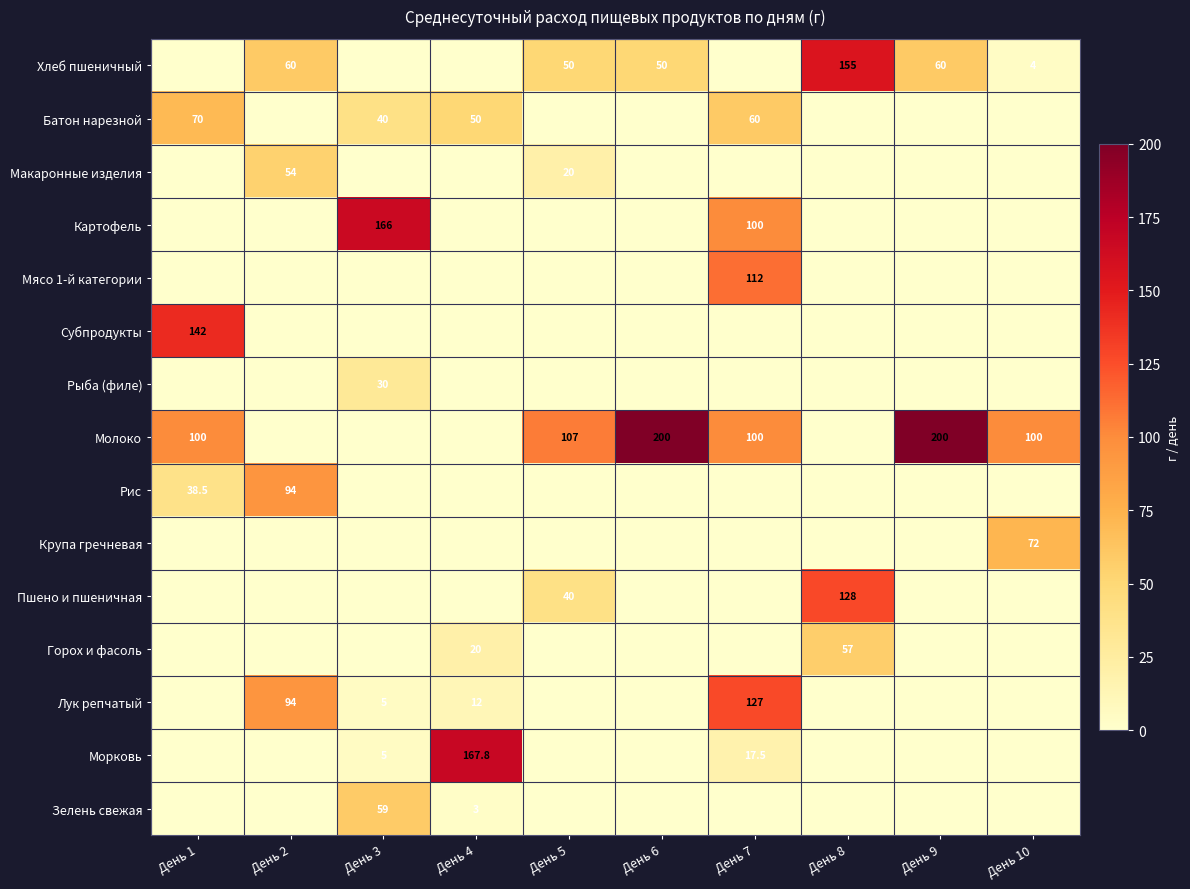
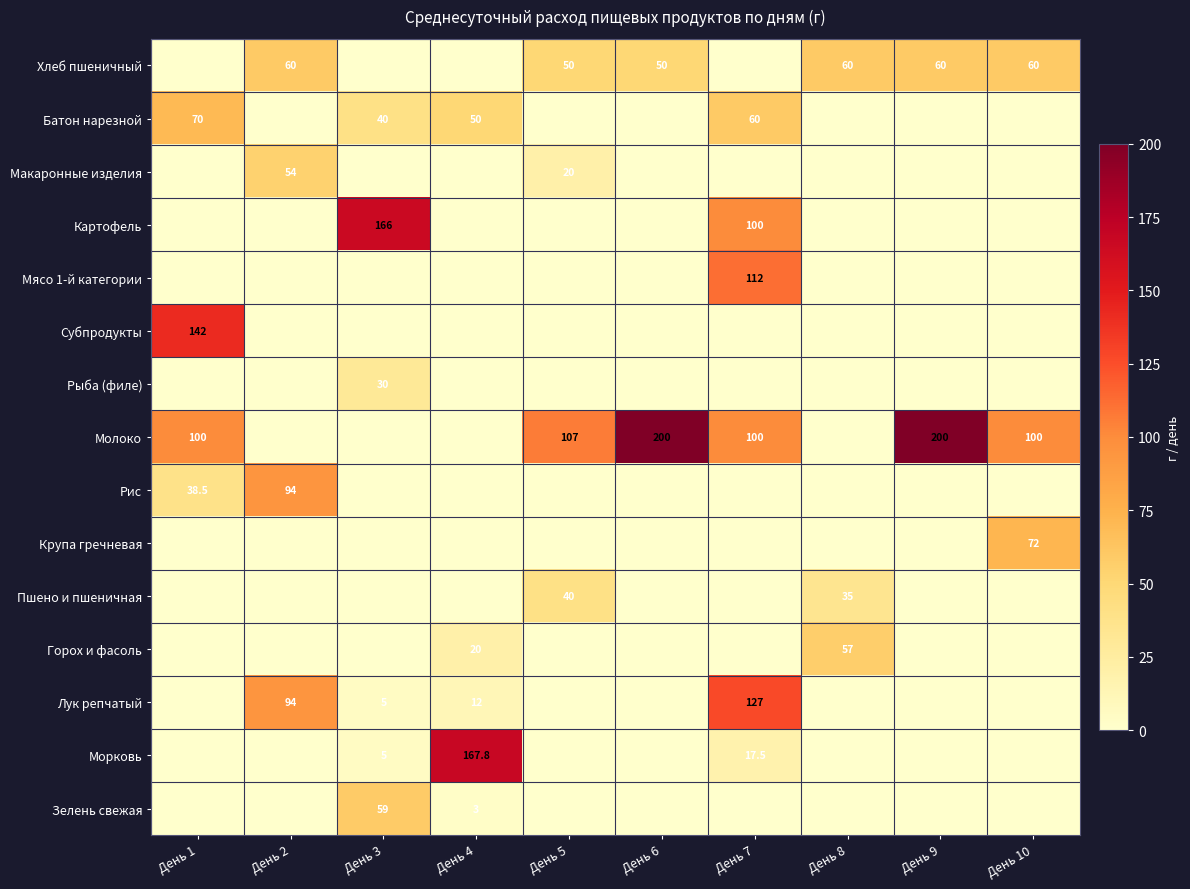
Хлеб пшеничный, День 8: 155 -> 60
Хлеб пшеничный, День 10: 4 -> 60
Пшено и пшеничная, День 8: 128 -> 35
